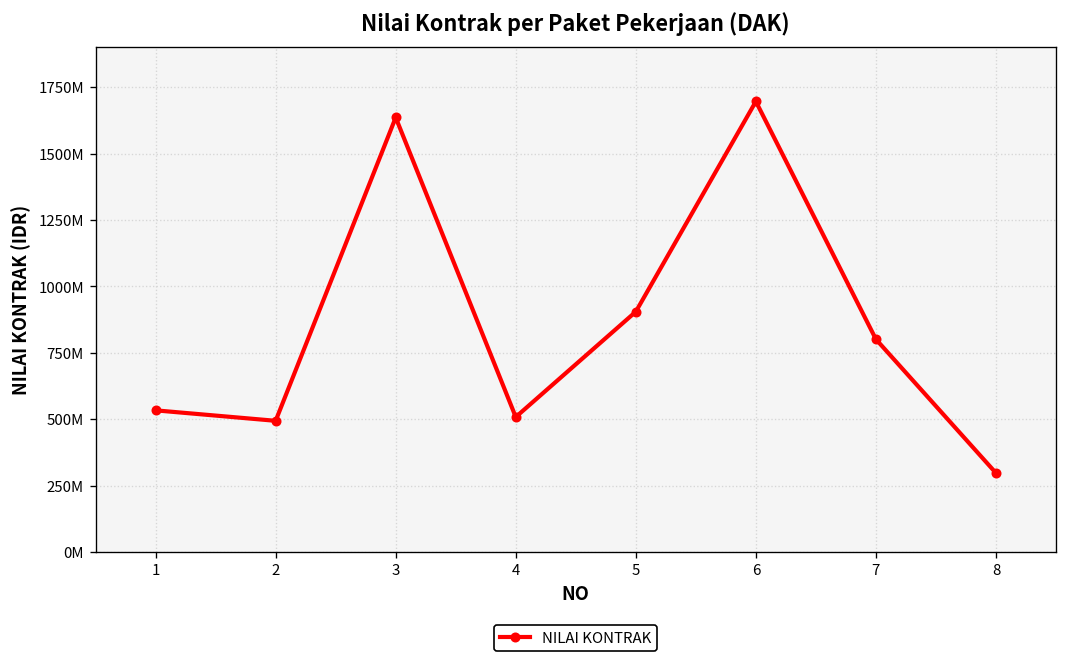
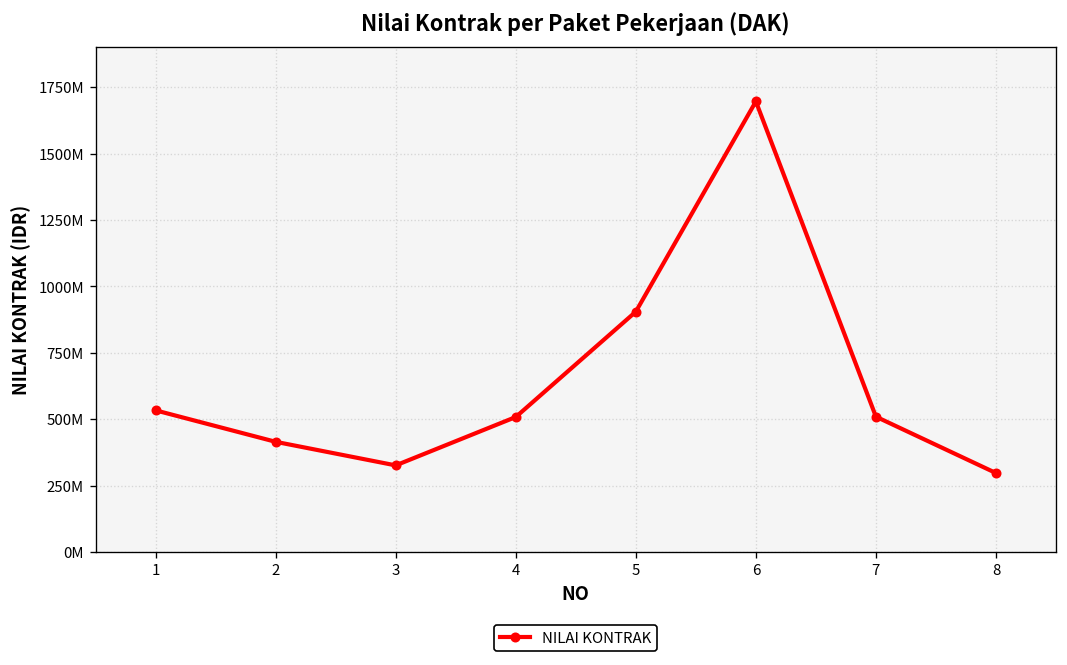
2: 490000000 -> 420000000
3: 1640000000 -> 330000000
7: 800000000 -> 510000000
